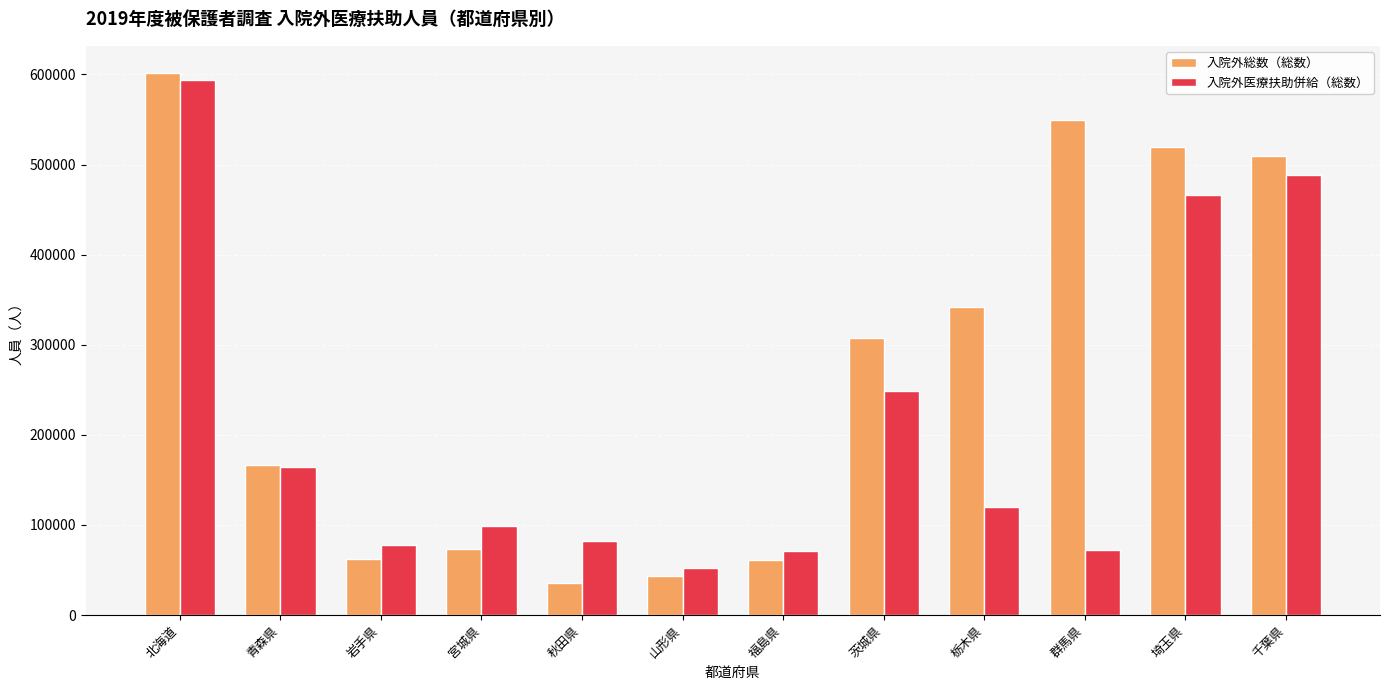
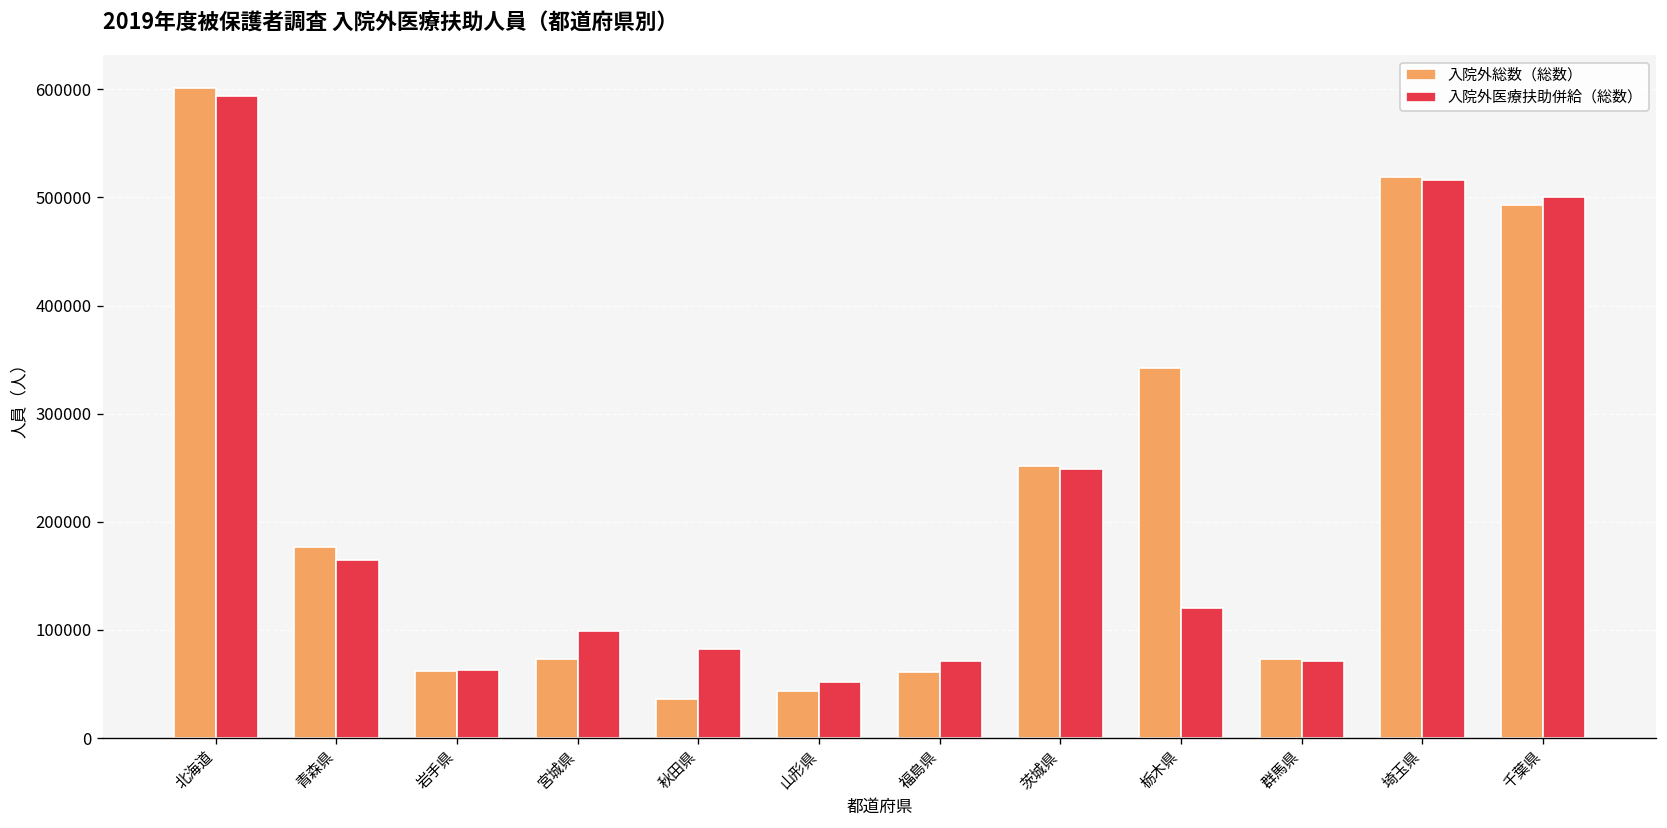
入院外総数（総数）, 青森県: 170000 -> 180000
入院外医療扶助併給（総数）, 岩手県: 80000 -> 60000
入院外総数（総数）, 茨城県: 310000 -> 250000
入院外総数（総数）, 群馬県: 550000 -> 70000
入院外医療扶助併給（総数）, 埼玉県: 470000 -> 520000
入院外総数（総数）, 千葉県: 510000 -> 490000
入院外医療扶助併給（総数）, 千葉県: 490000 -> 500000
